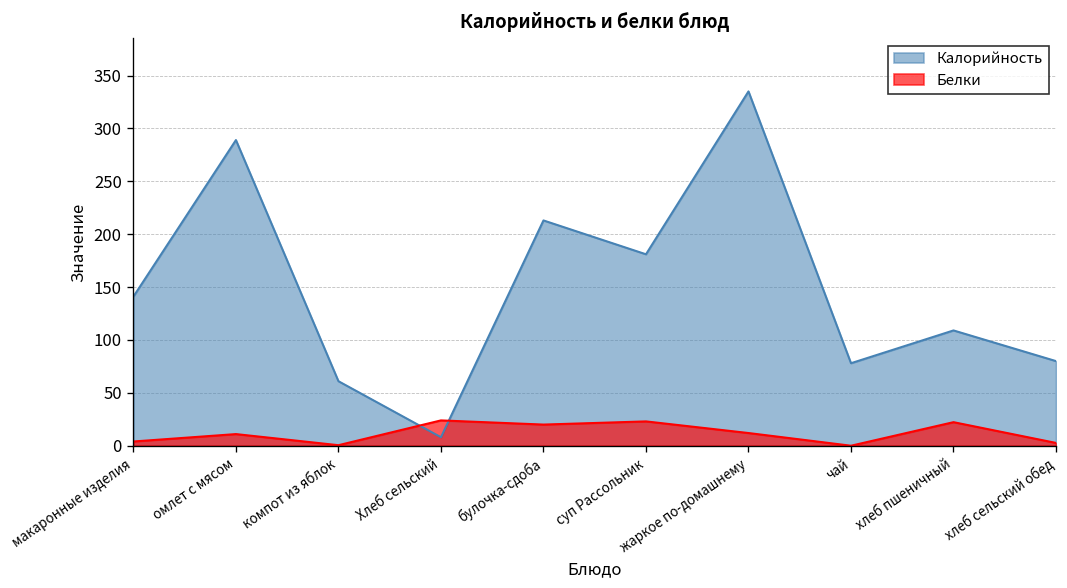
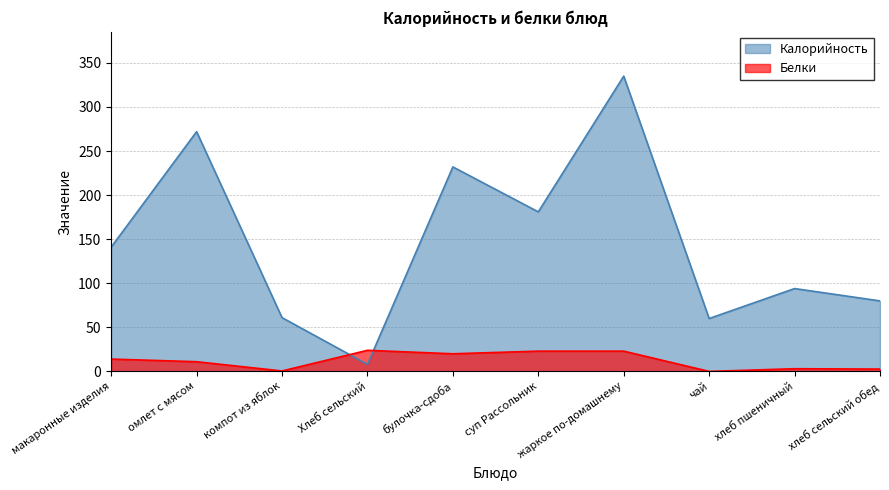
Белки, макаронные изделия: 0 -> 10
Калорийность, омлет с мясом: 290 -> 270
Калорийность, булочка-сдоба: 210 -> 230
Белки, жаркое по-домашнему: 10 -> 20
Калорийность, чай: 80 -> 60
Калорийность, хлеб пшеничный: 110 -> 90
Белки, хлеб пшеничный: 20 -> 0
